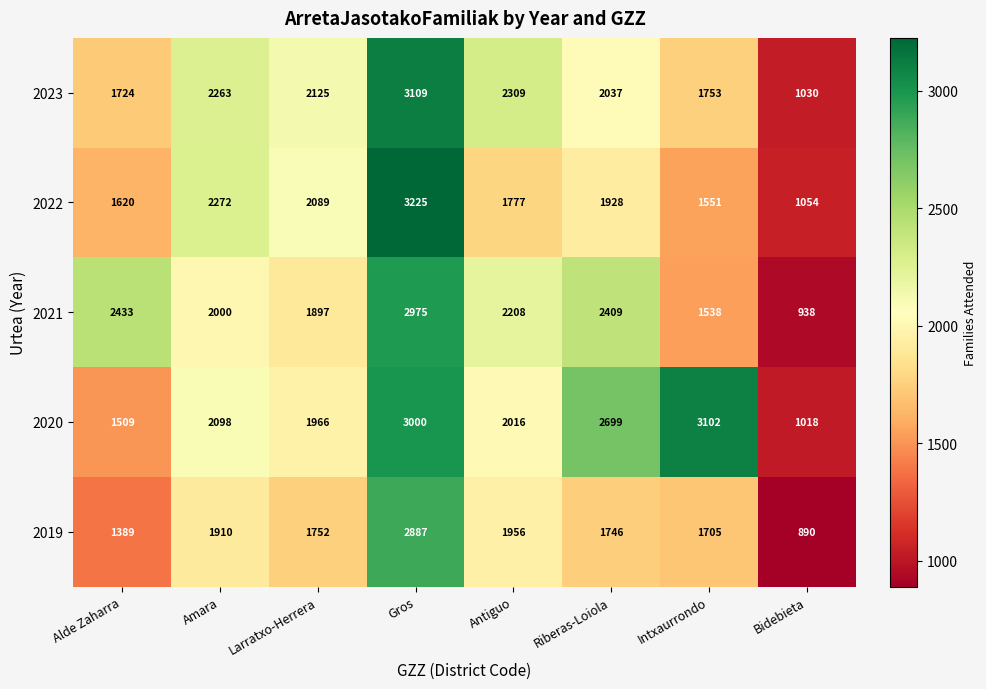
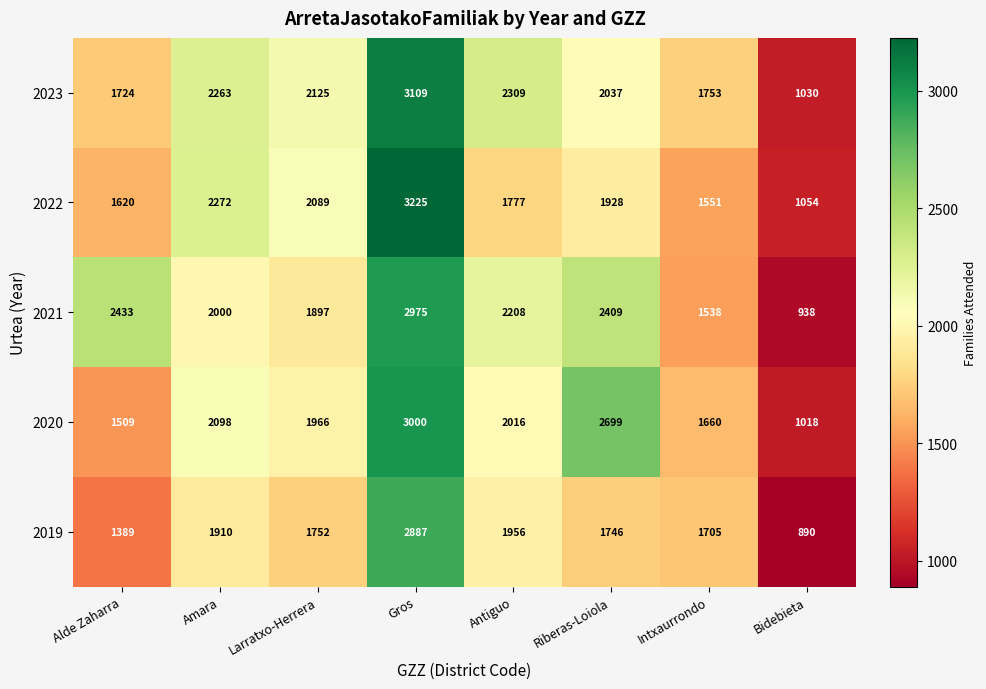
2020, Intxaurrondo: 3102 -> 1660
